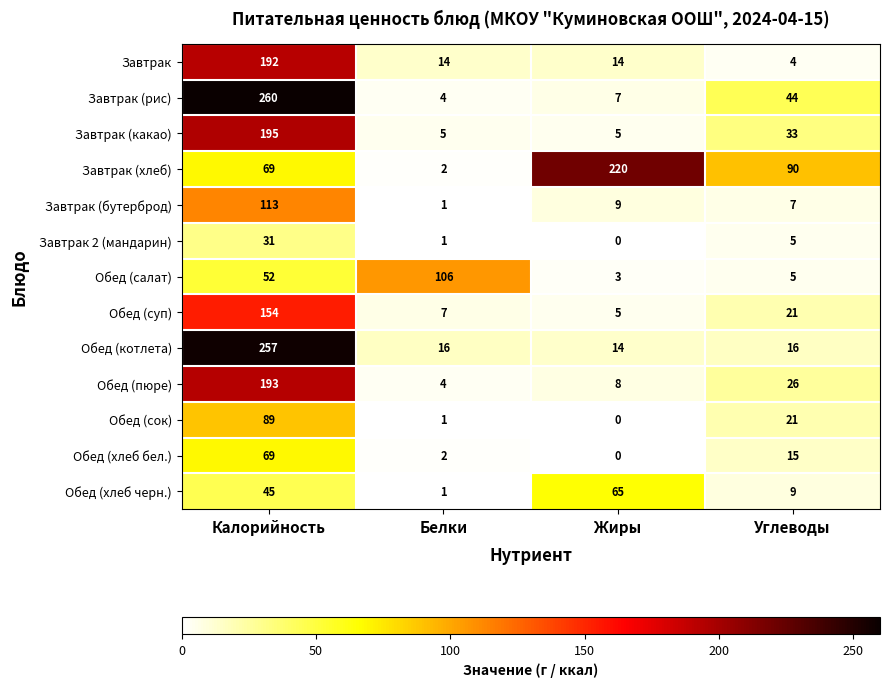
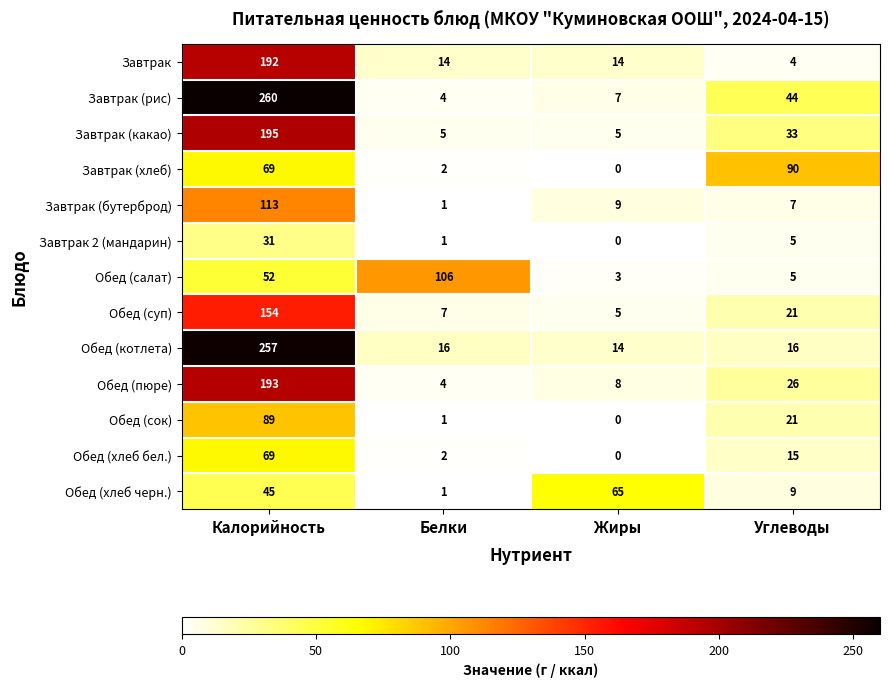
Завтрак (хлеб), Жиры: 220 -> 0
